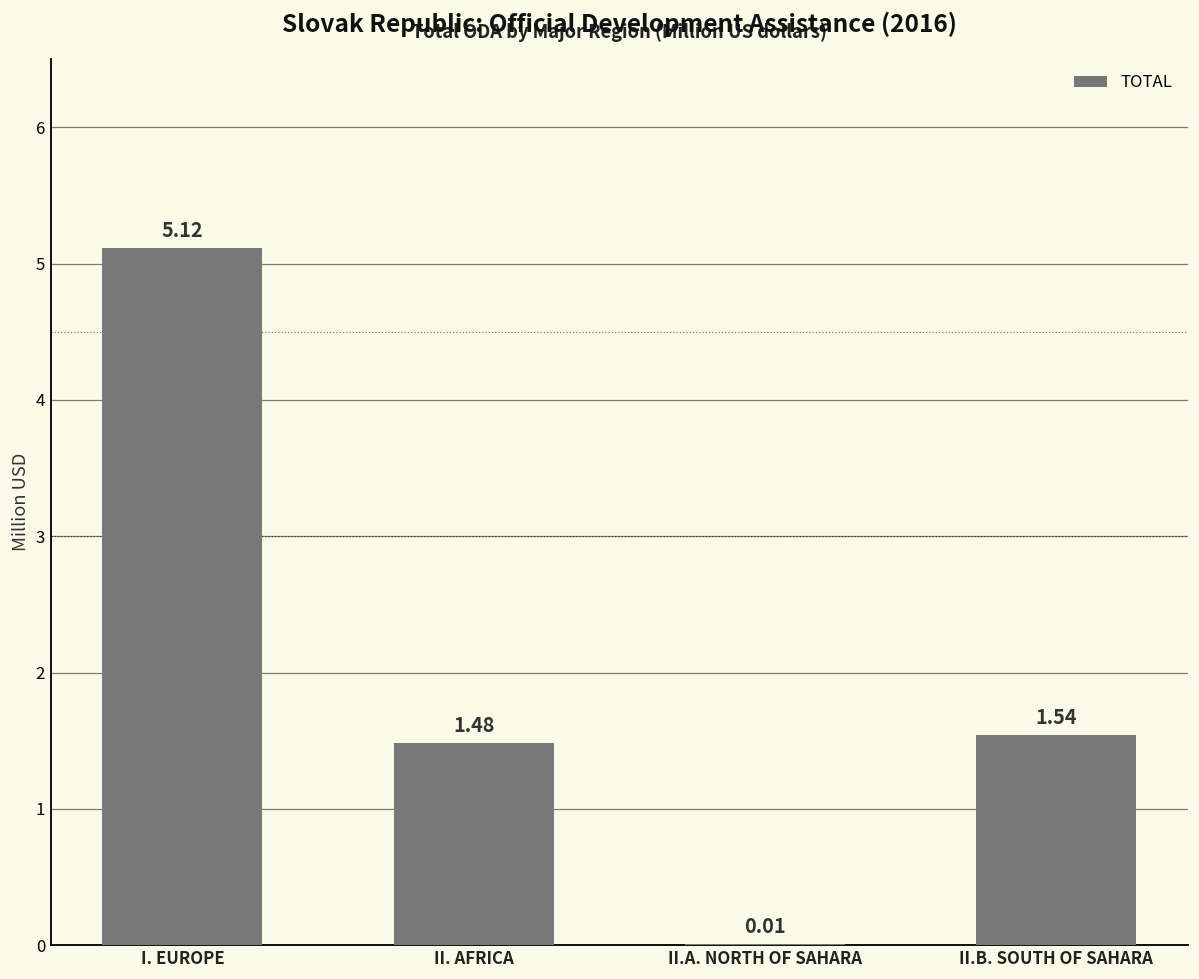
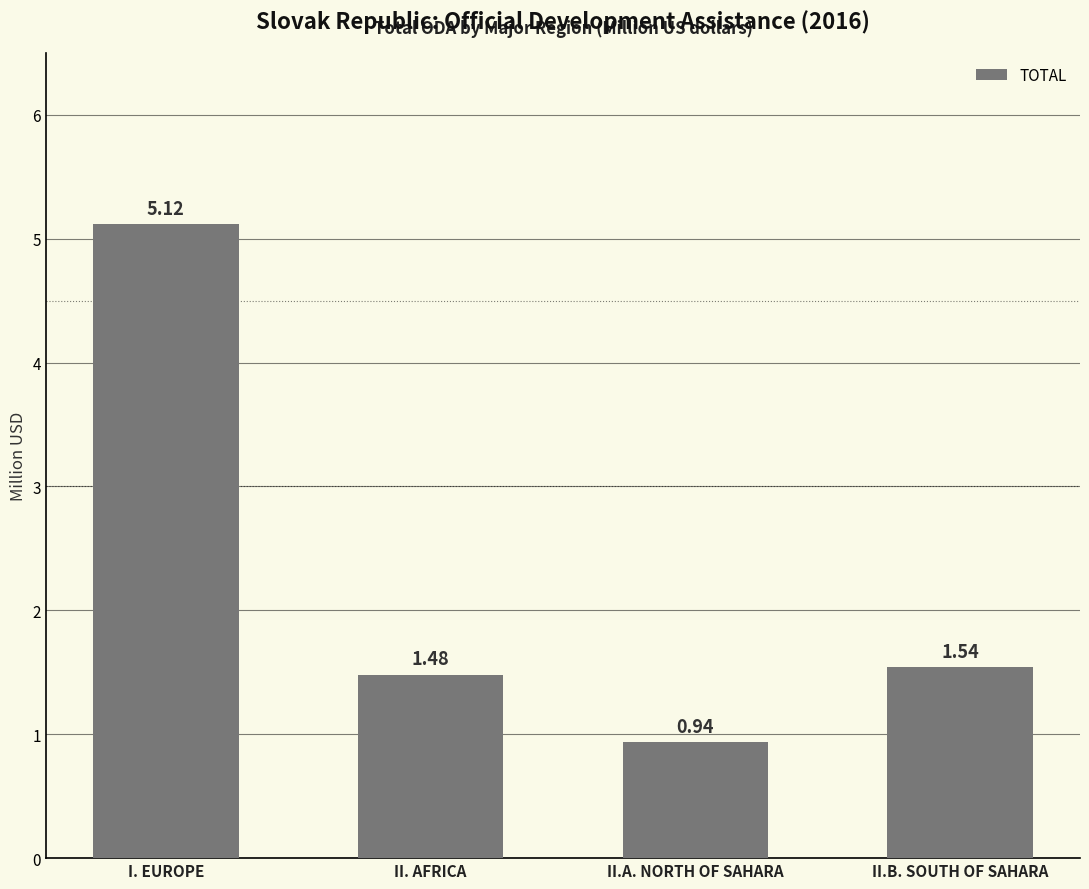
II.A. NORTH OF SAHARA: 0.01 -> 0.94
